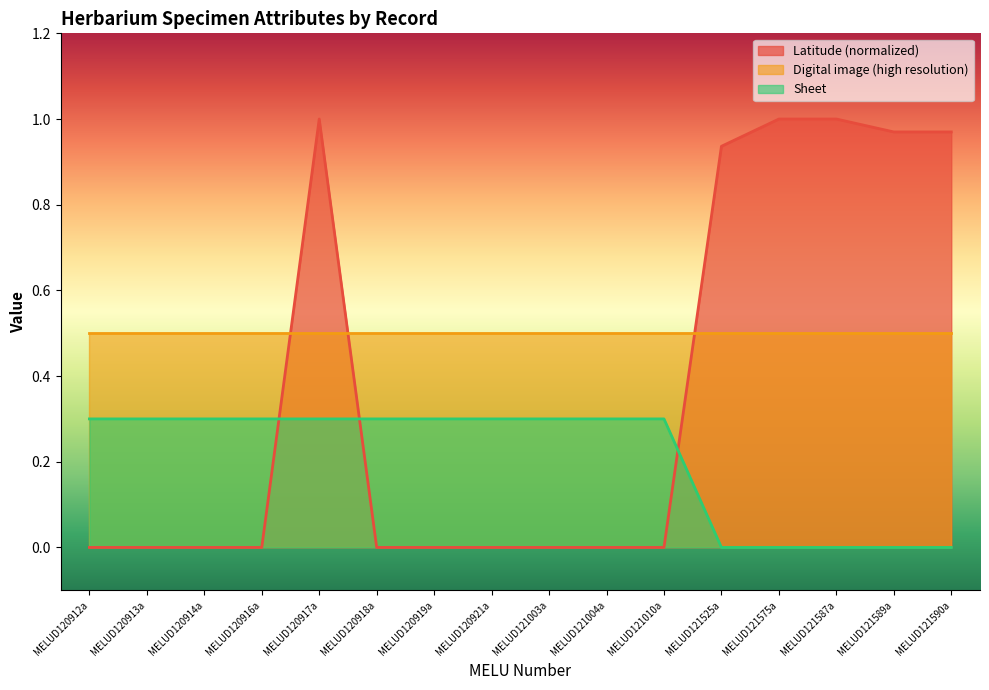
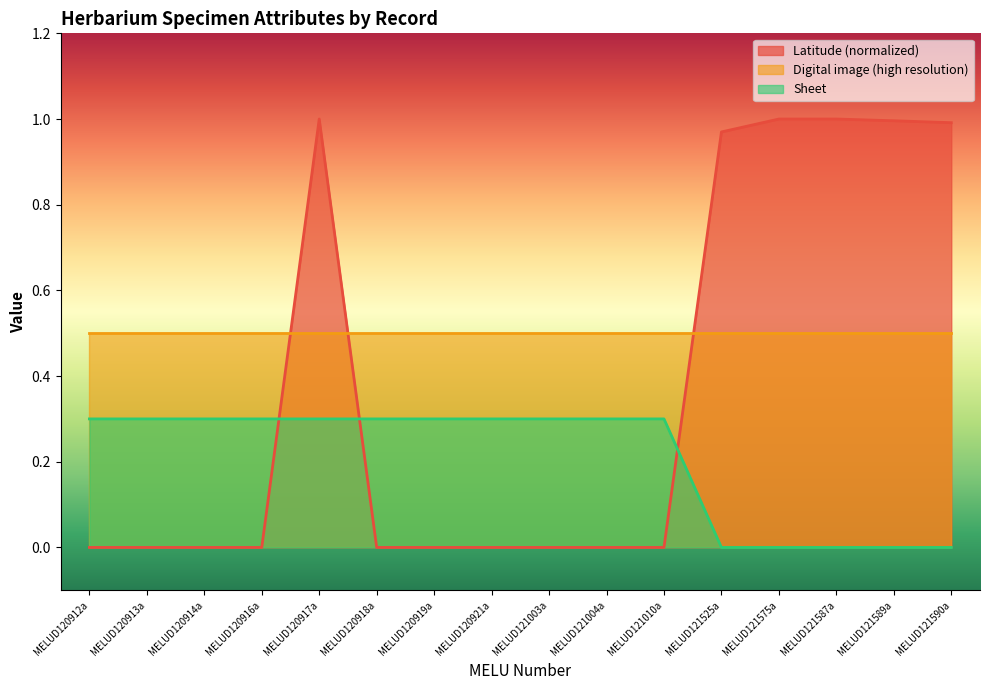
Latitude (normalized), MELUD121525a: 0.94 -> 0.97
Latitude (normalized), MELUD121589a: 0.97 -> 1.00
Latitude (normalized), MELUD121590a: 0.97 -> 0.99
